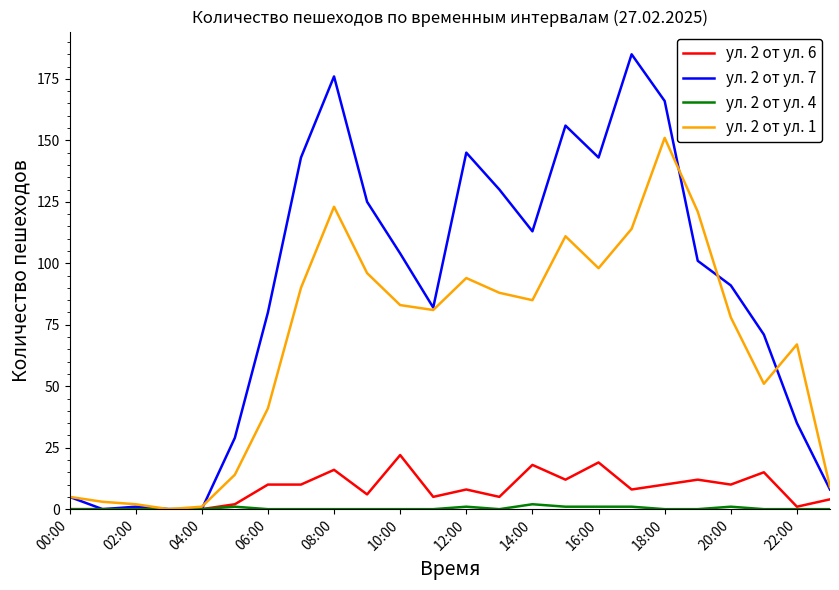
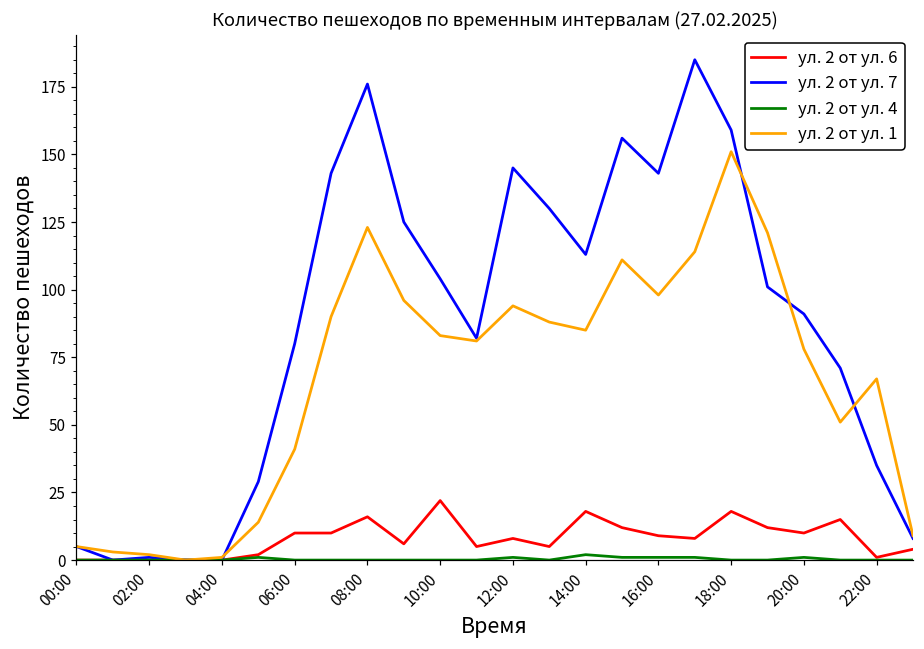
ул. 2 от ул. 6, 16:00: 19 -> 9
ул. 2 от ул. 6, 18:00: 10 -> 18
ул. 2 от ул. 7, 18:00: 166 -> 159
